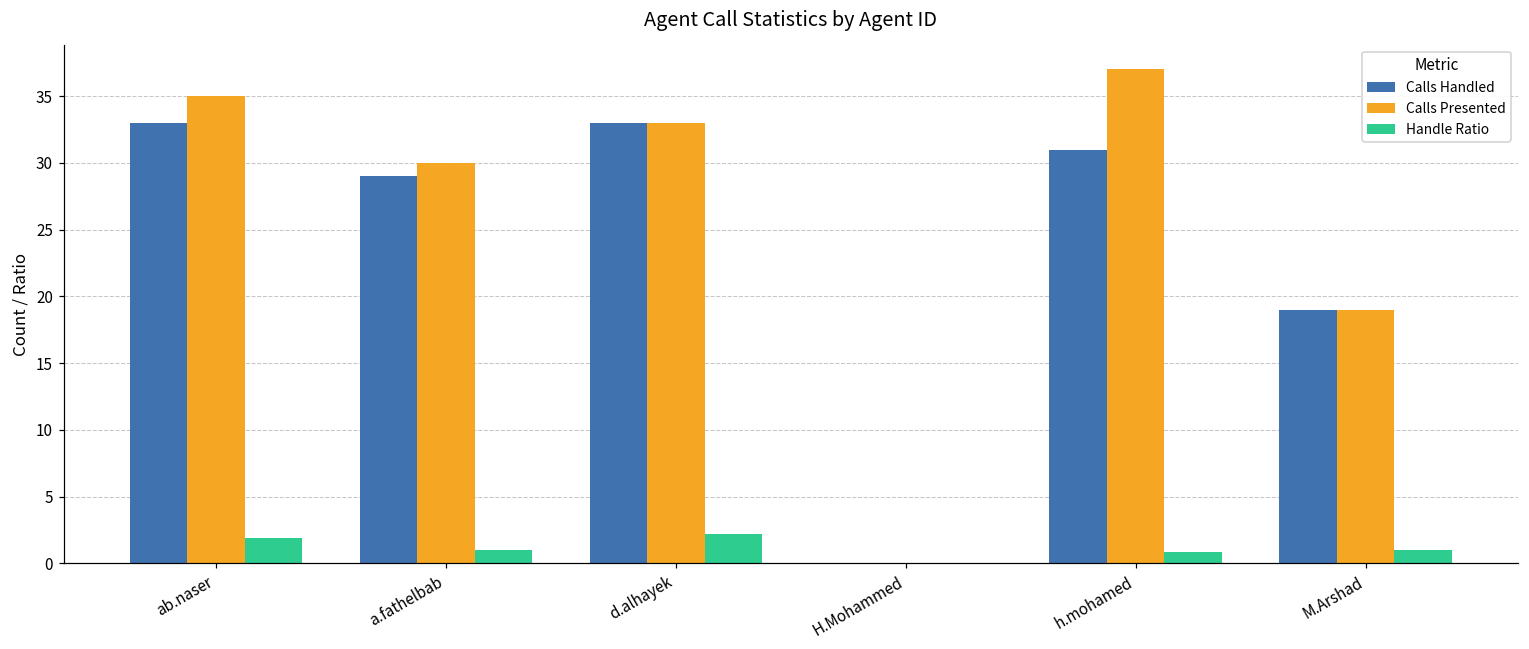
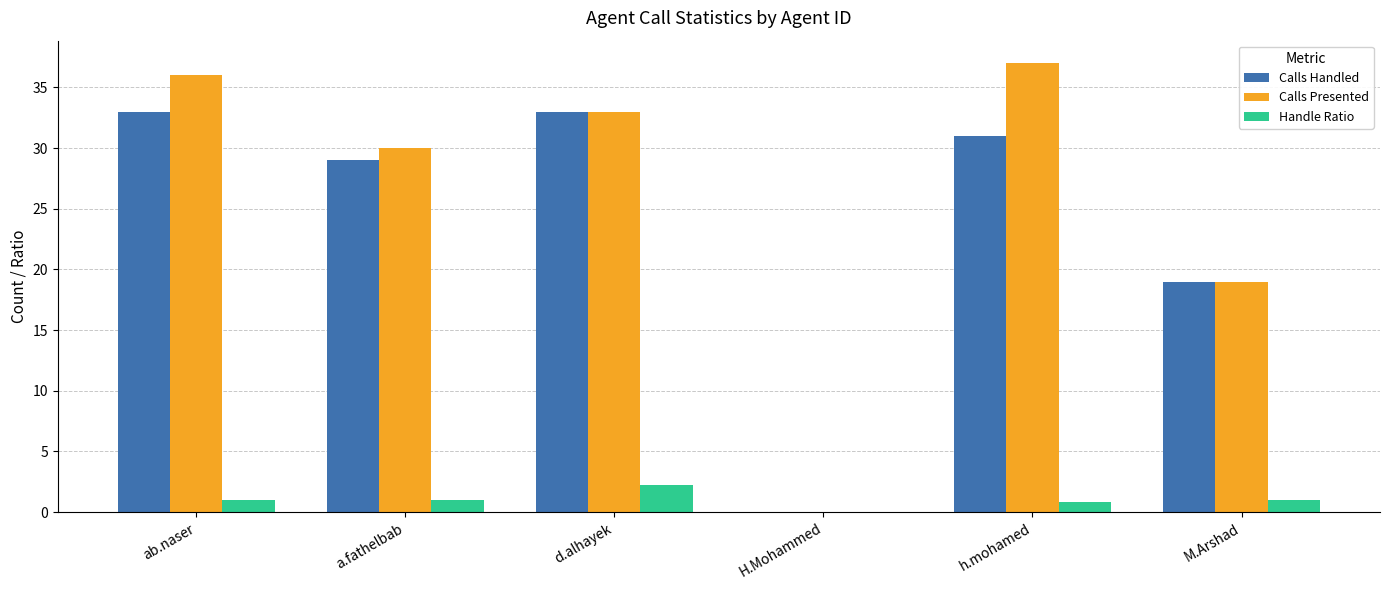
Calls Presented, ab.naser: 35 -> 36
Handle Ratio, ab.naser: 1.9 -> 1.0
